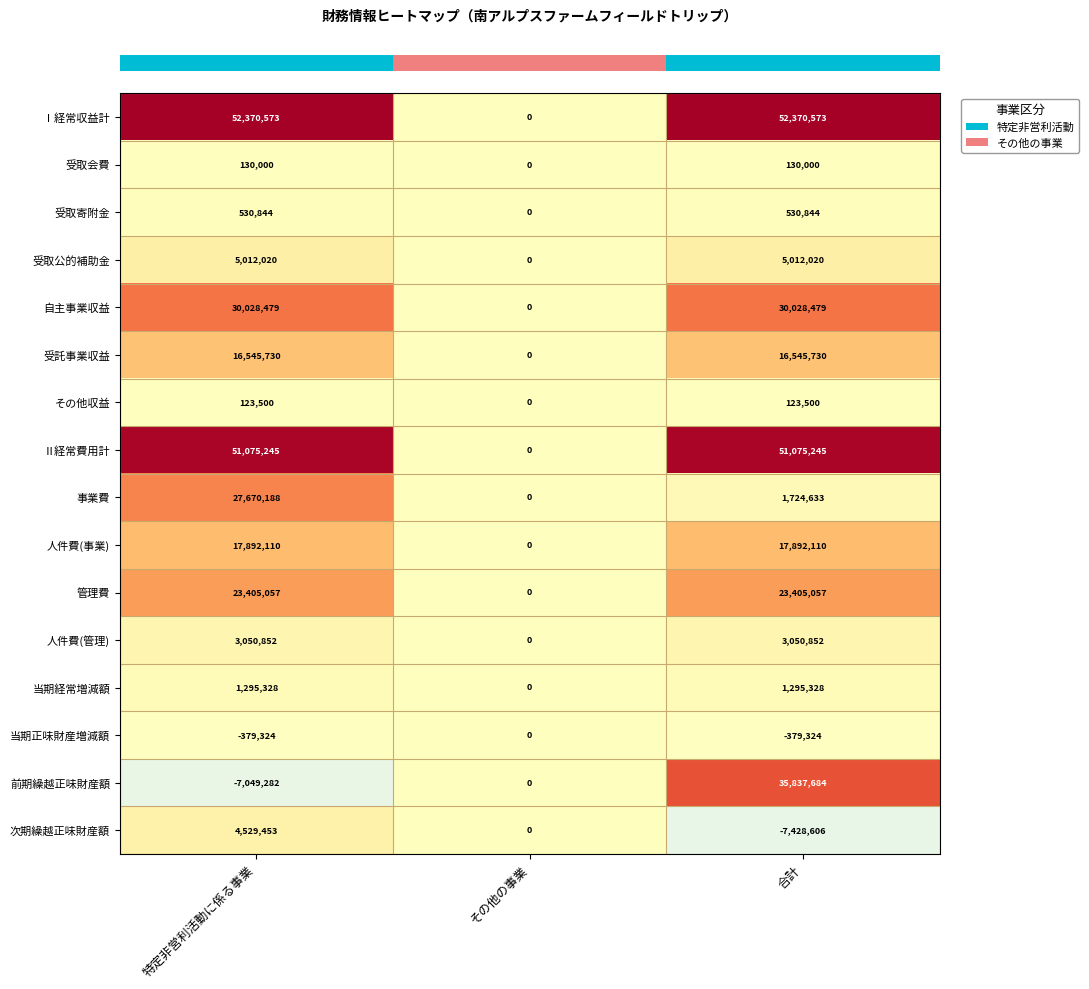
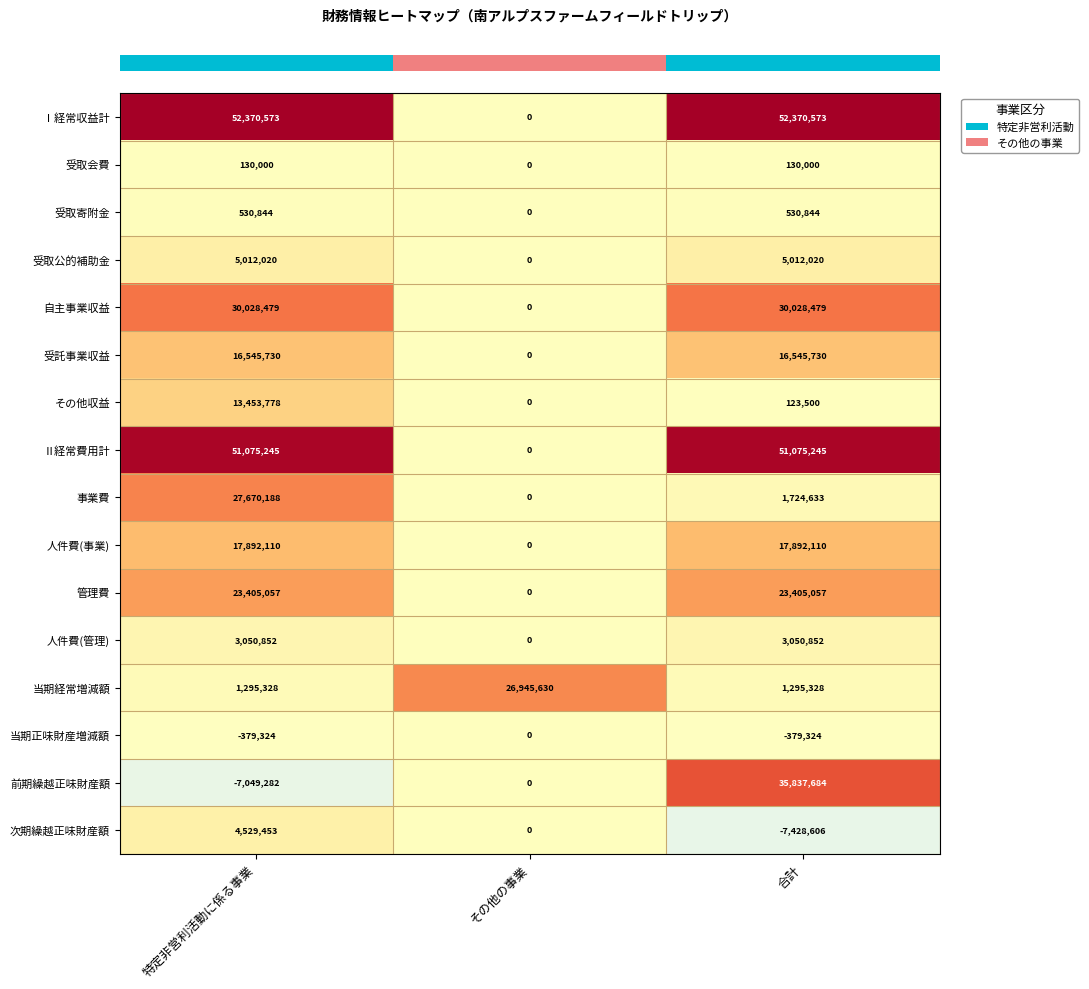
その他収益, 特定非営利活動に係る事業: 123,500 -> 13,453,778
当期経常増減額, その他の事業: 0 -> 26,945,630
